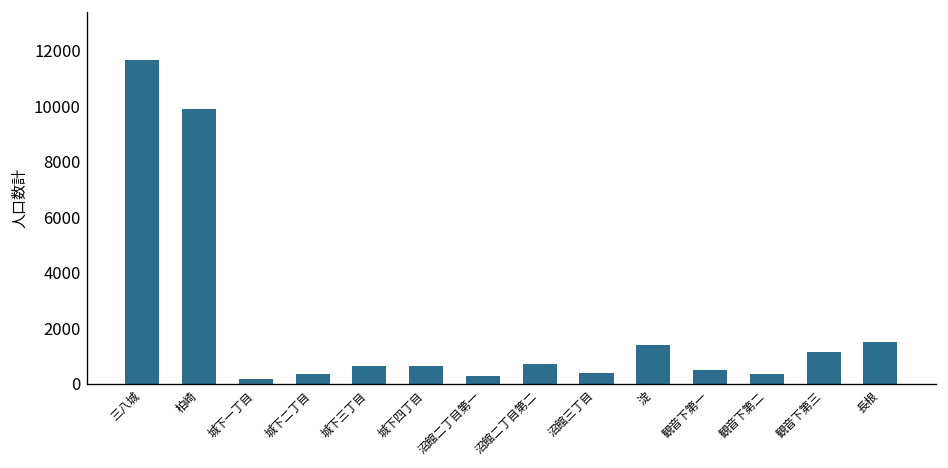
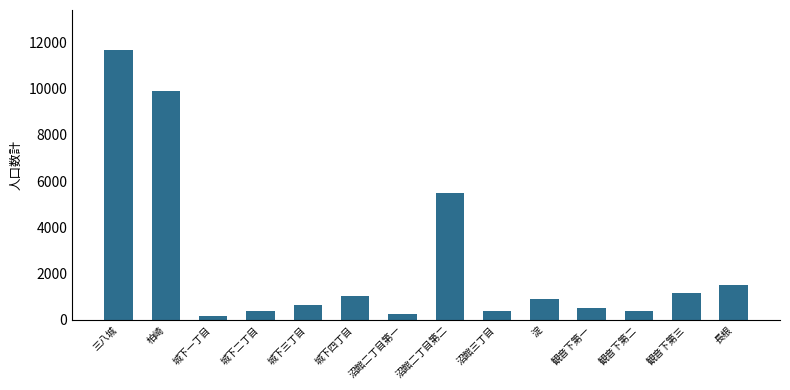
城下四丁目: 700 -> 1000
沼館二丁目第二: 700 -> 5500
淀: 1400 -> 900
